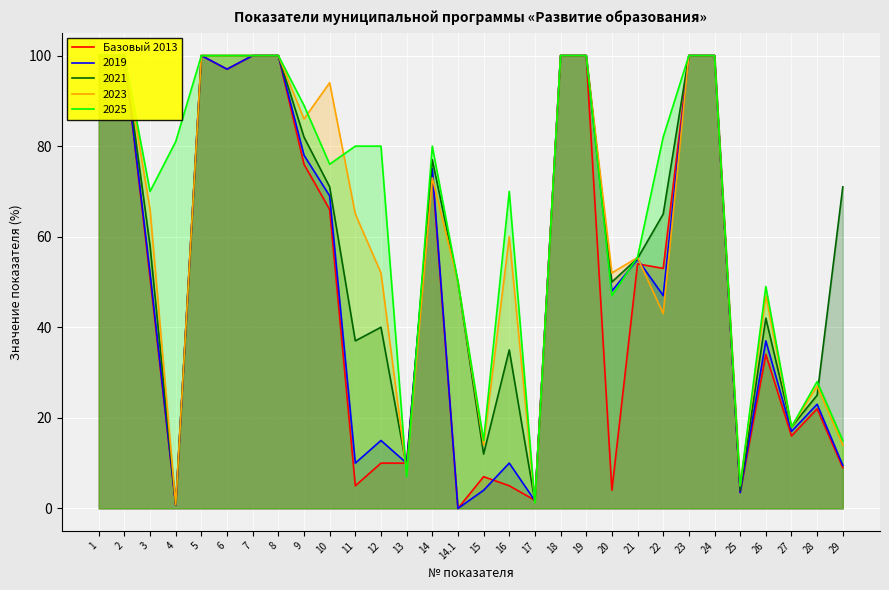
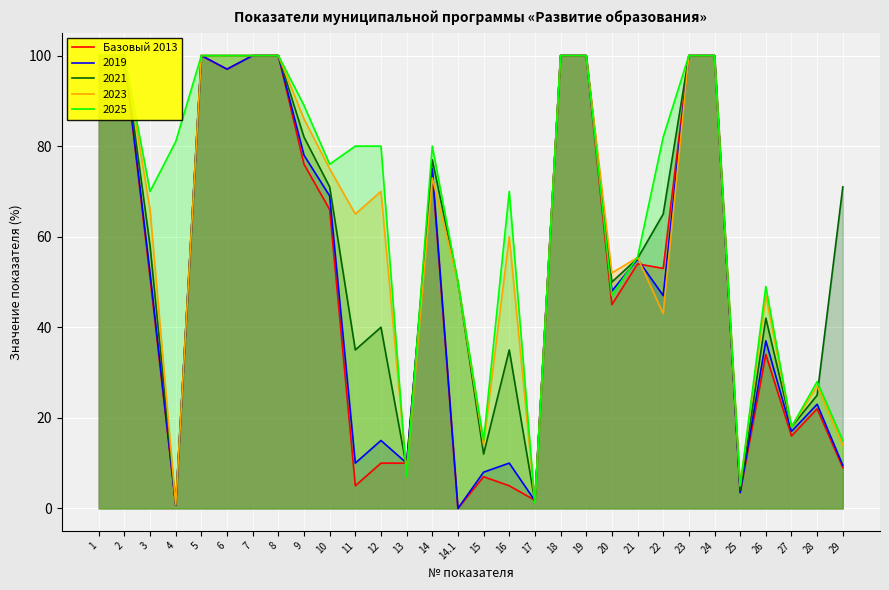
2023, 10: 94 -> 75
2021, 11: 37 -> 35
2023, 12: 52 -> 70
2019, 15: 4 -> 8
Базовый 2013, 20: 4 -> 45
